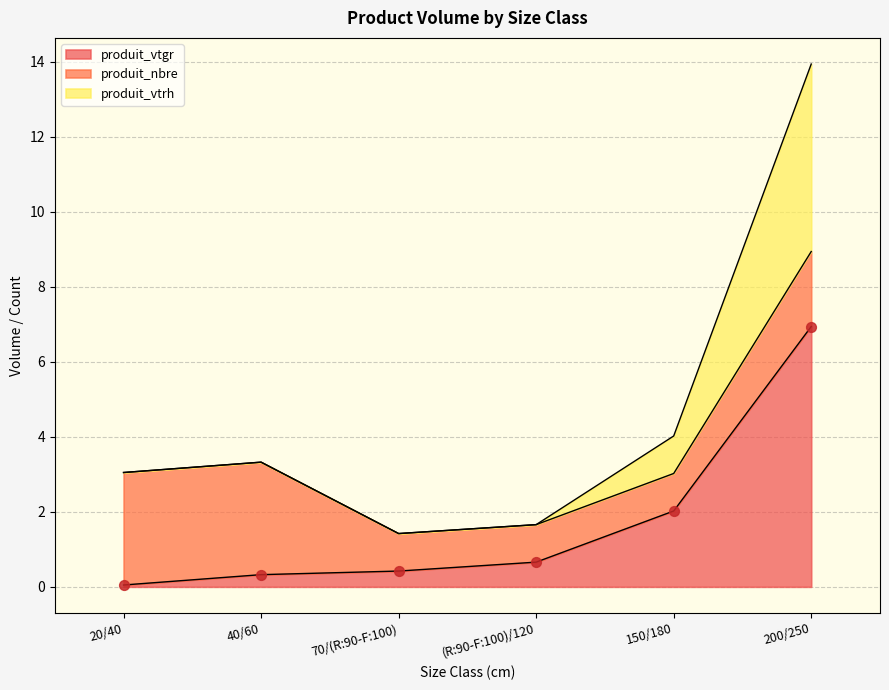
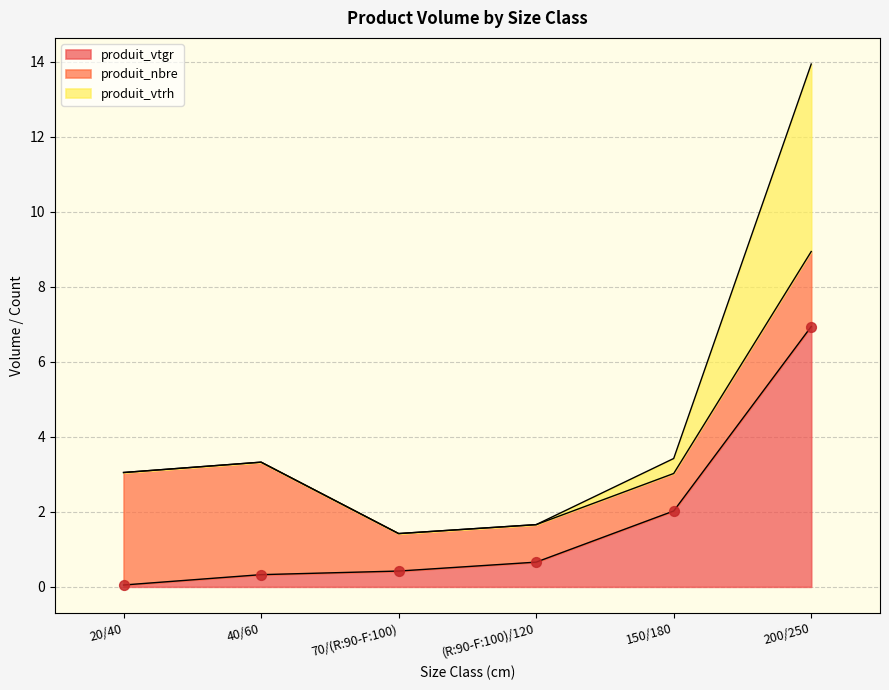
produit_vtrh, 150/180: 1.0 -> 0.4
